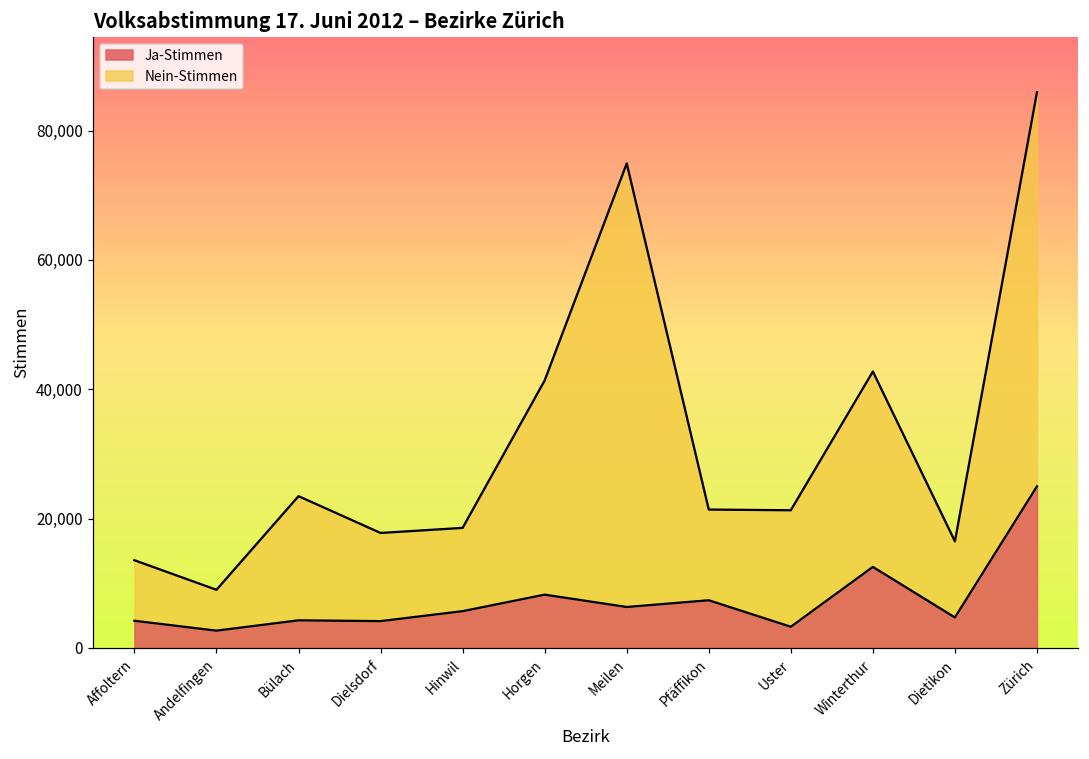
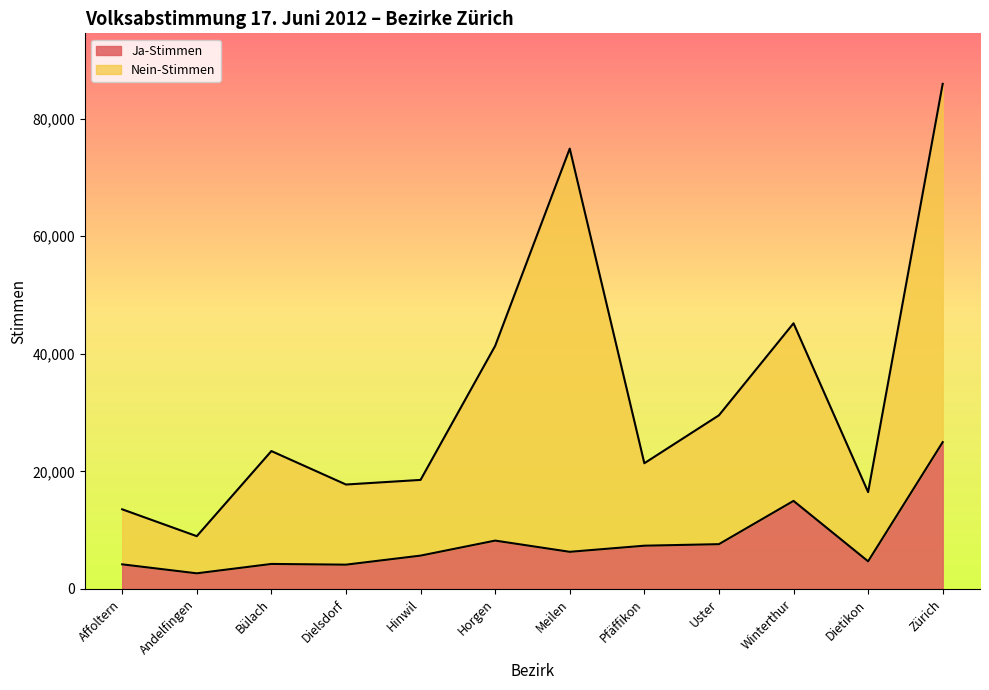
Ja-Stimmen, Uster: 3,000 -> 8,000
Nein-Stimmen, Uster: 18,000 -> 22,000
Ja-Stimmen, Winterthur: 13,000 -> 15,000
